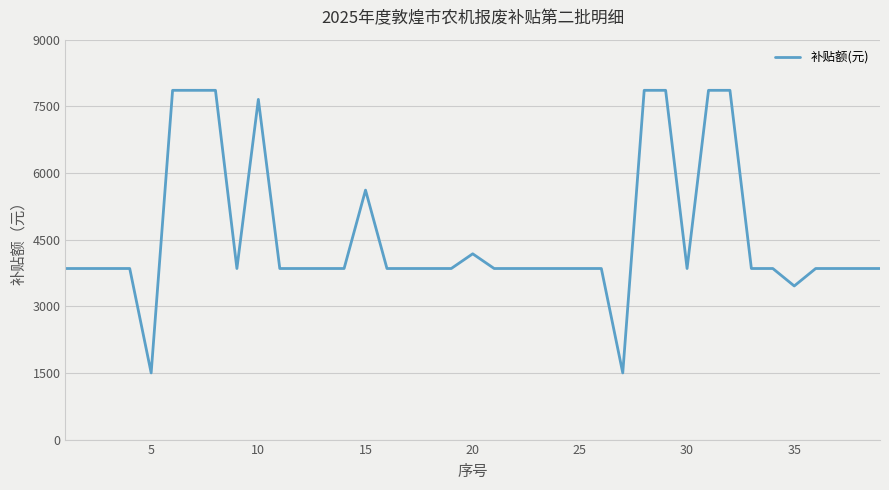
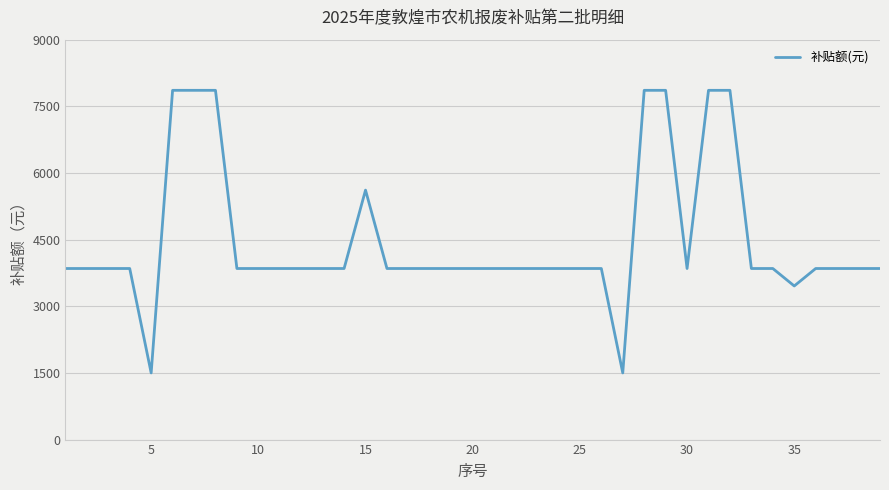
10: 7700 -> 3900
20: 4200 -> 3900
